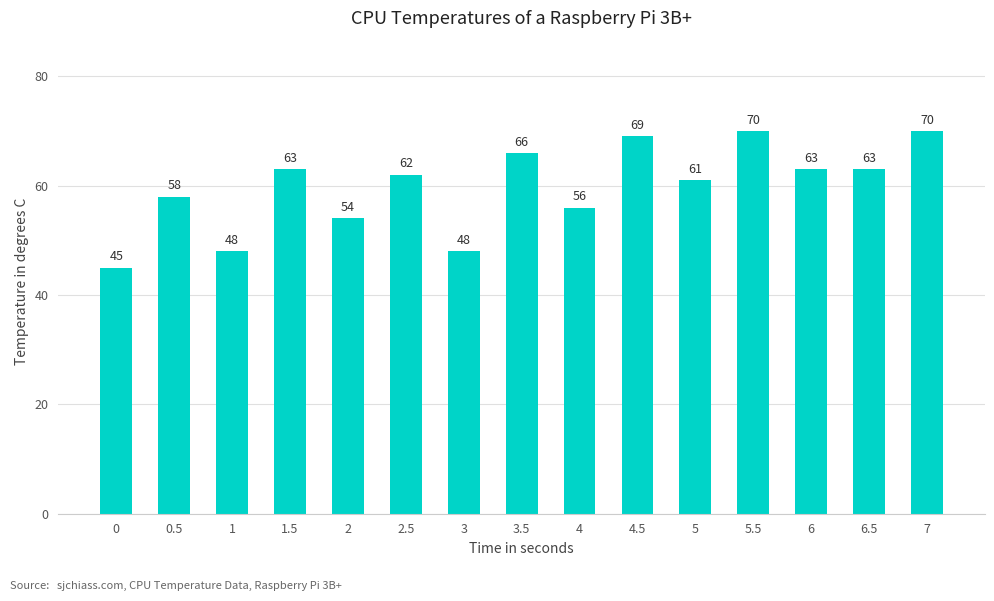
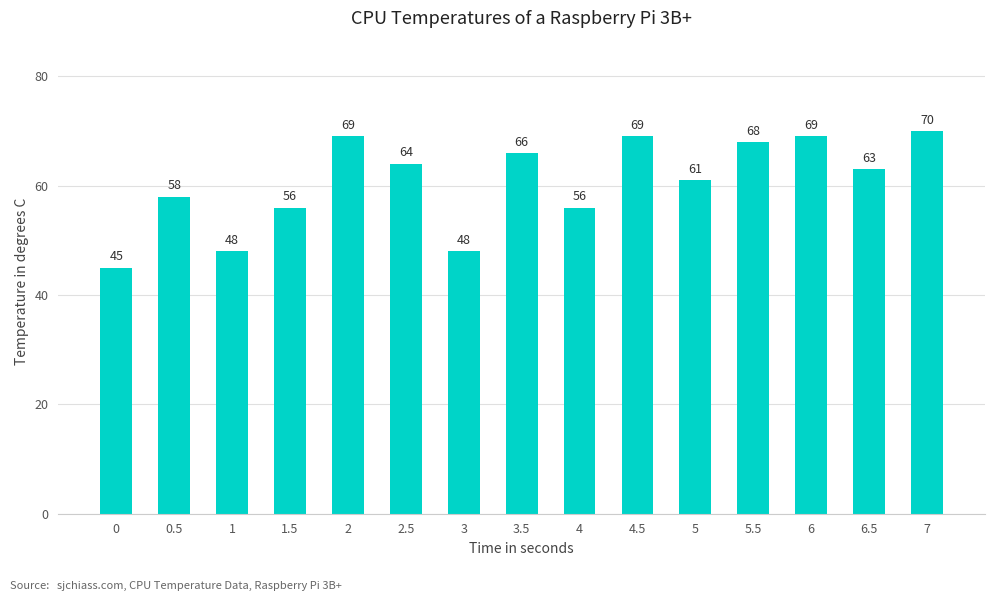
1.5: 63 -> 56
2: 54 -> 69
2.5: 62 -> 64
5.5: 70 -> 68
6: 63 -> 69
